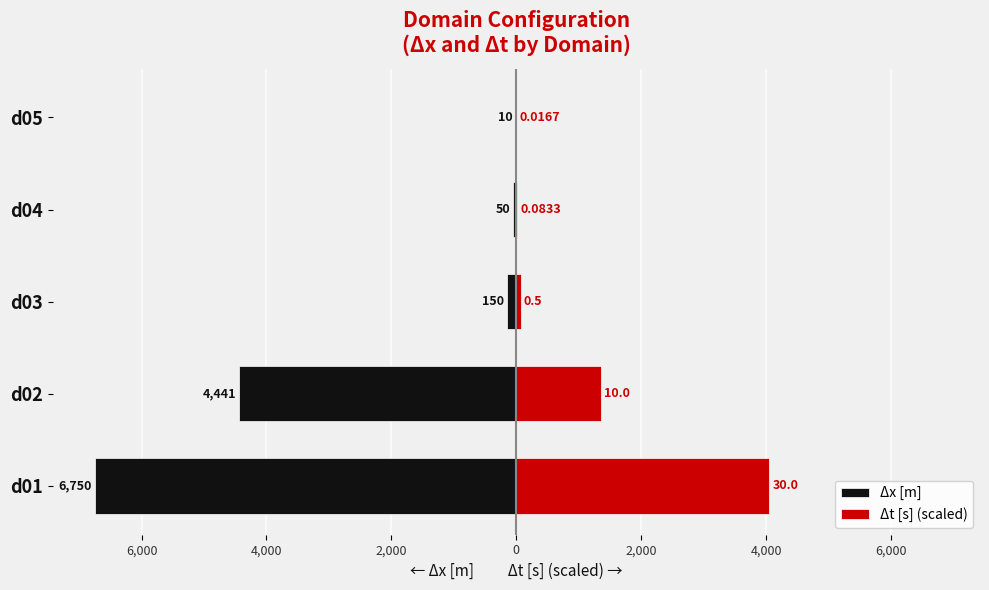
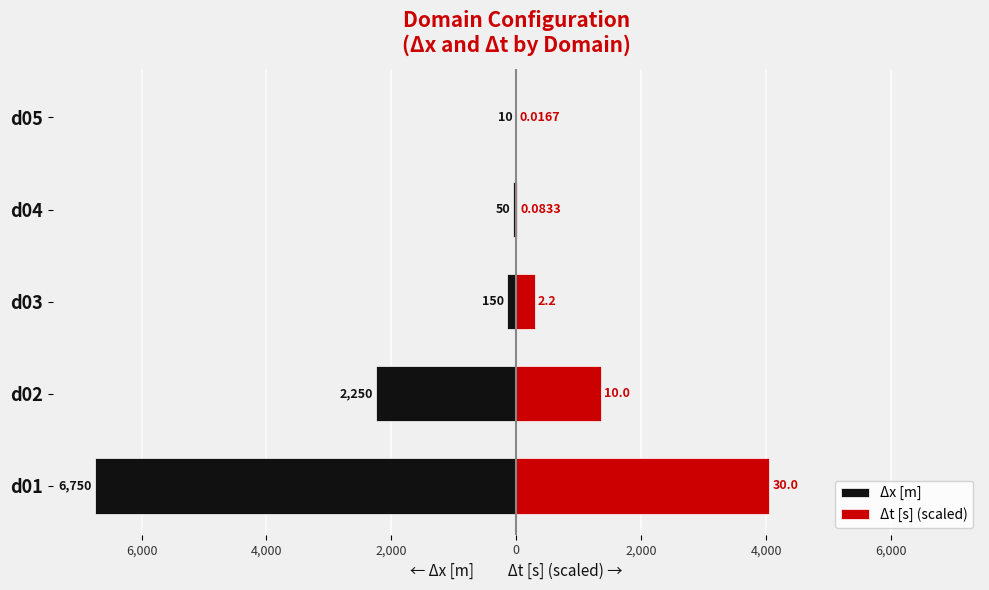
Δt [s] (scaled), d03: 0.5 -> 2.2
Δx [m], d02: 4,441 -> 2,250
